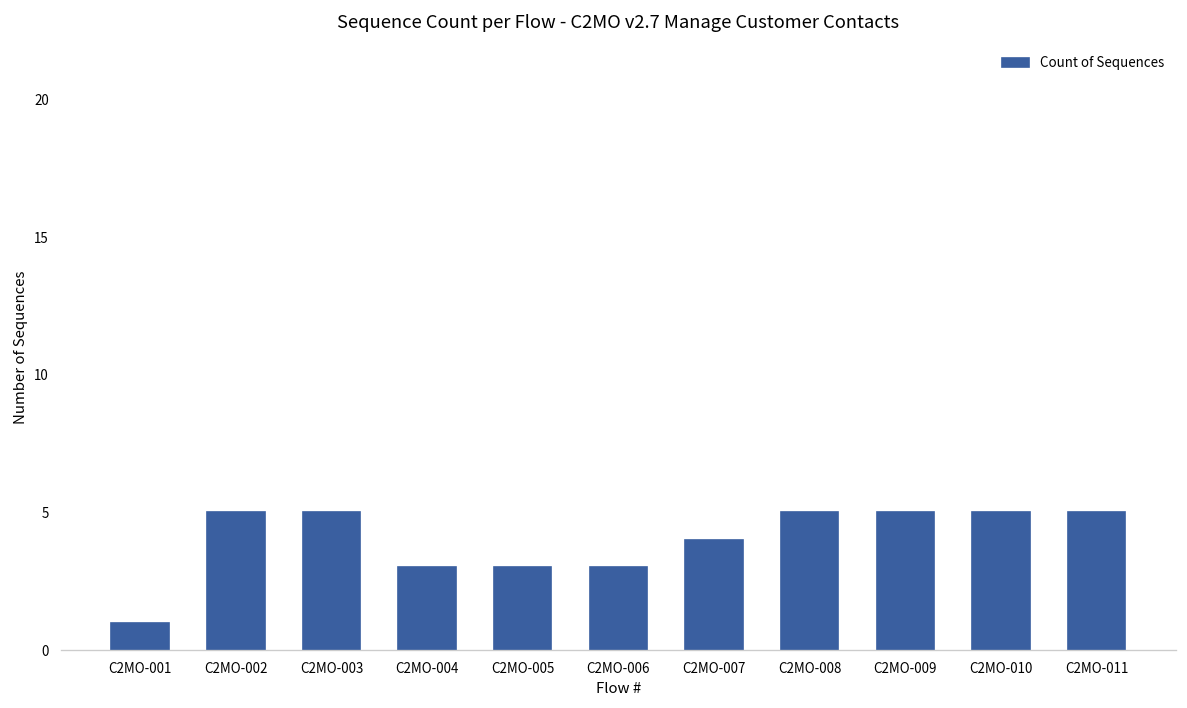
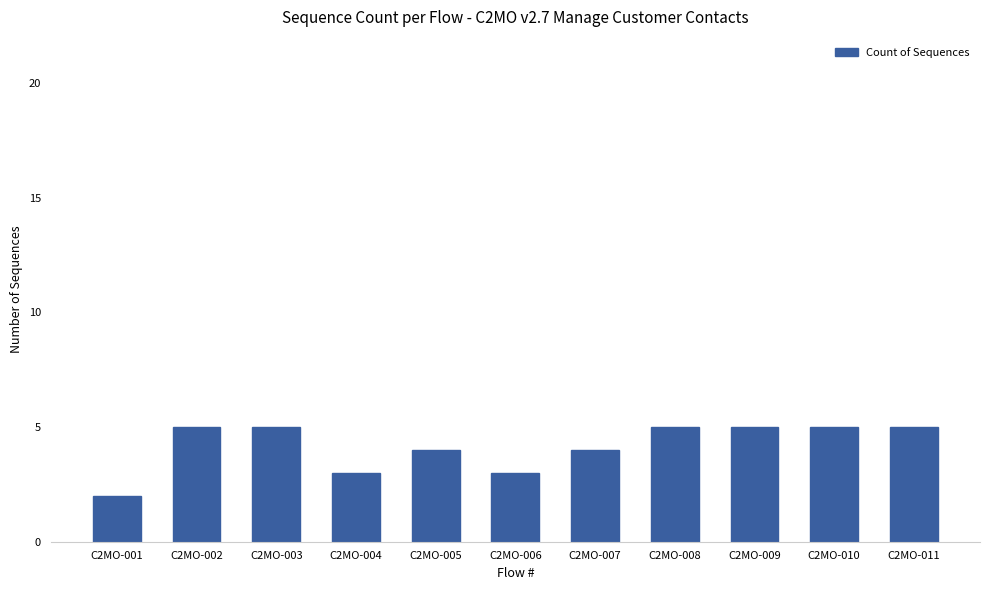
C2MO-001: 1 -> 2
C2MO-005: 3 -> 4
